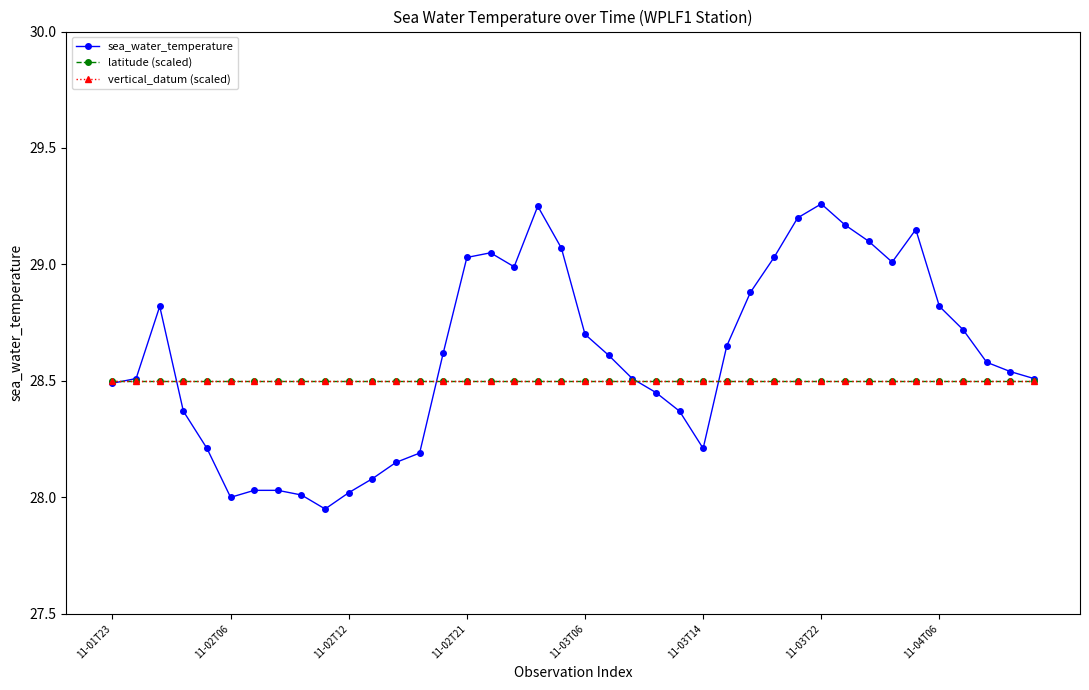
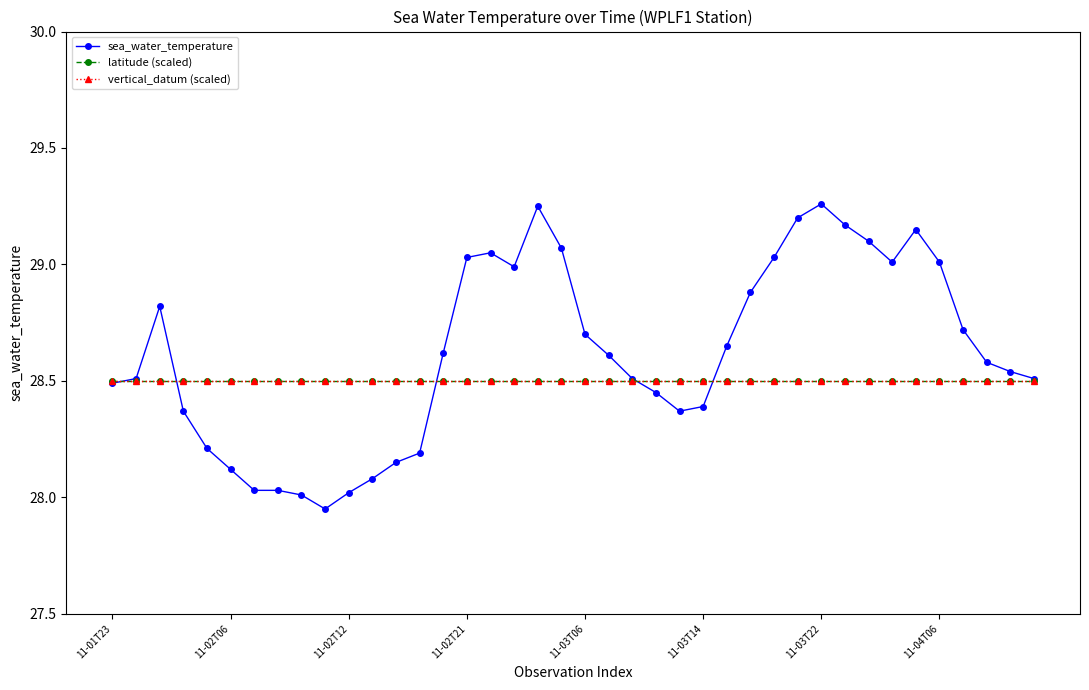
sea_water_temperature, 11-02T06: 28.00 -> 28.12
sea_water_temperature, 11-03T14: 28.21 -> 28.39
sea_water_temperature, 11-04T06: 28.82 -> 29.01
